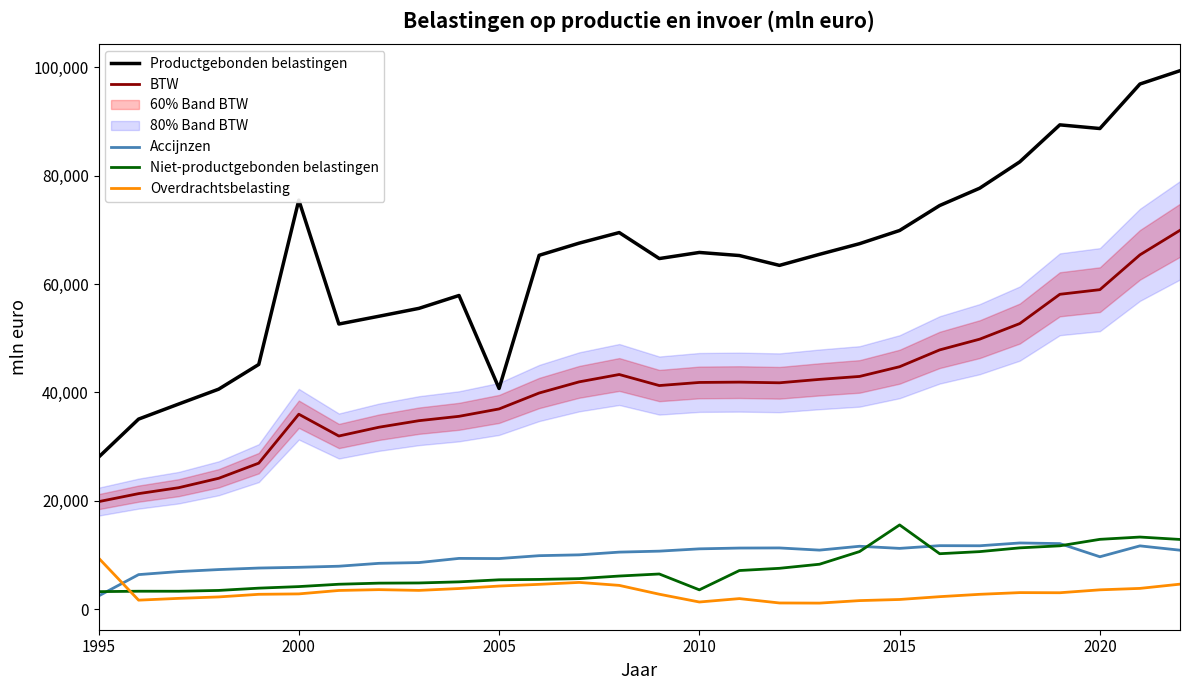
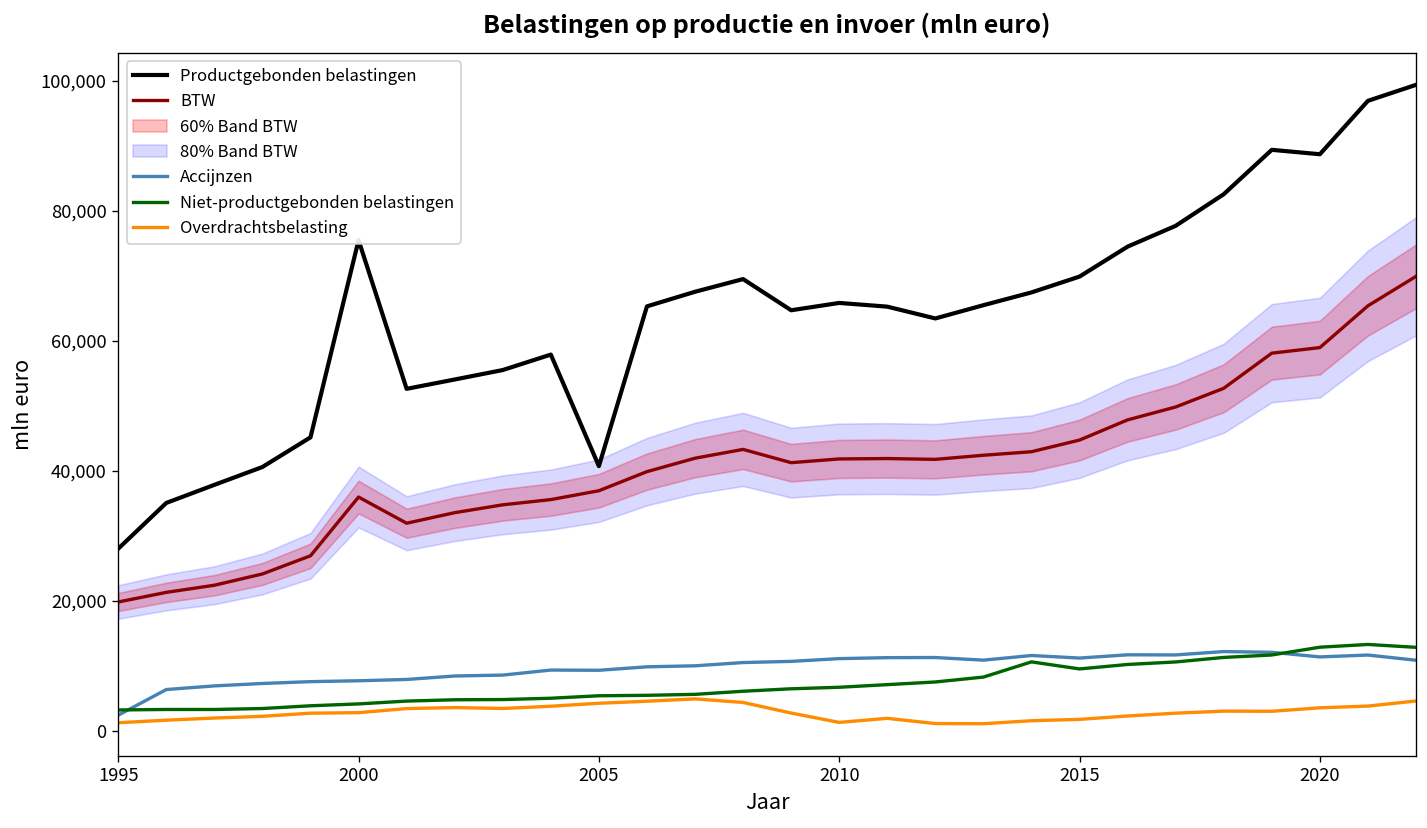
Overdrachtsbelasting, 1995: 9,000 -> 1,000
Niet-productgebonden belastingen, 2010: 4,000 -> 7,000
Niet-productgebonden belastingen, 2015: 16,000 -> 10,000
Accijnzen, 2020: 10,000 -> 11,000
